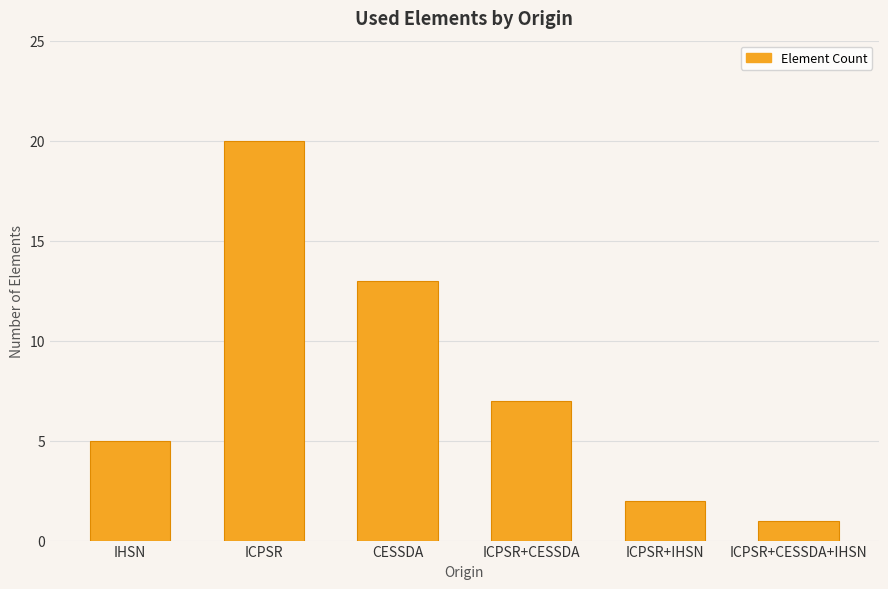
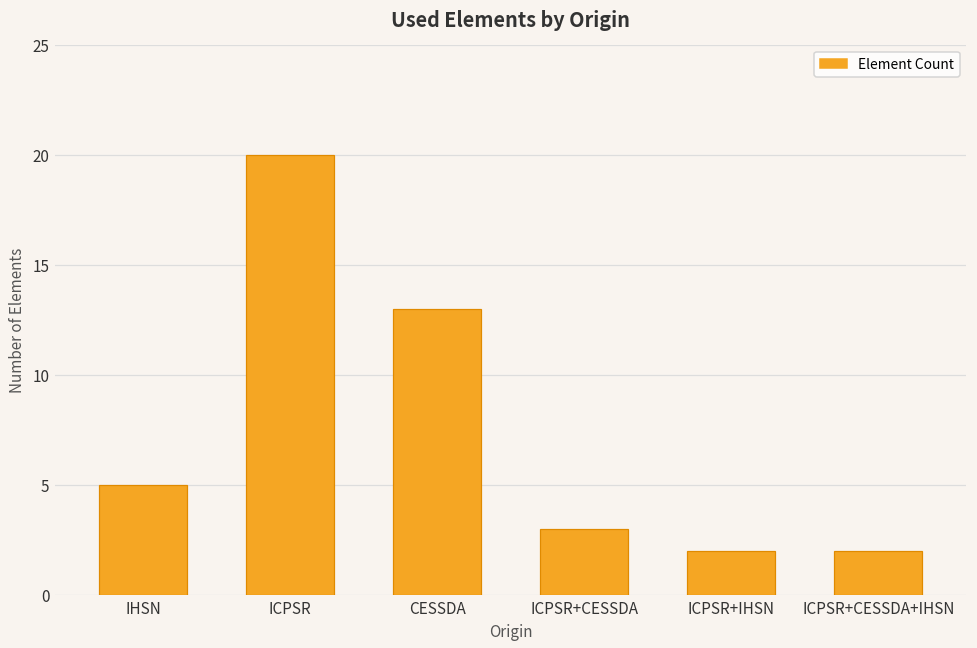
ICPSR+CESSDA: 7 -> 3
ICPSR+CESSDA+IHSN: 1 -> 2
